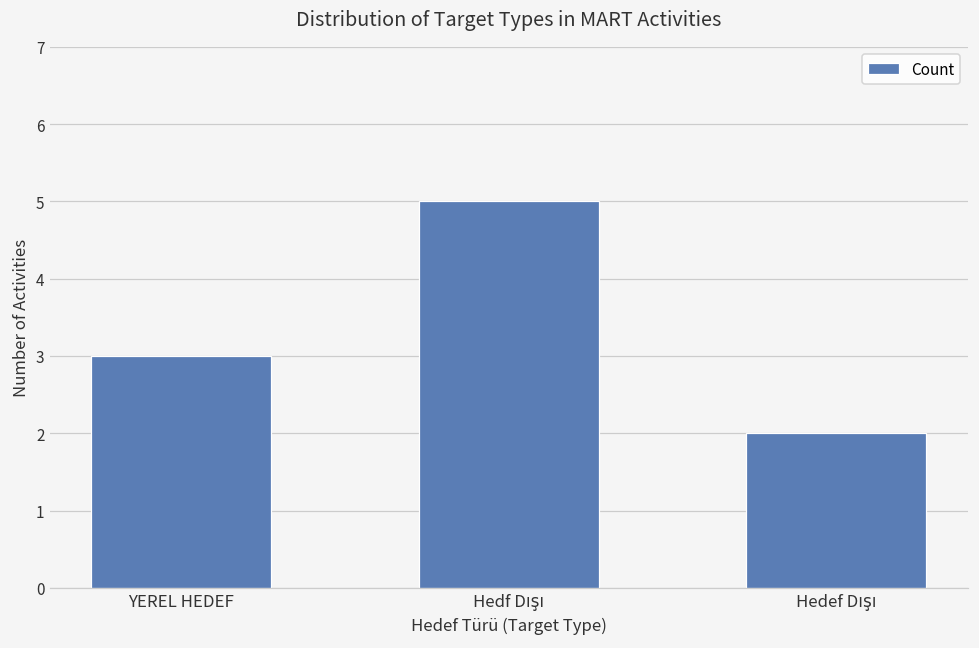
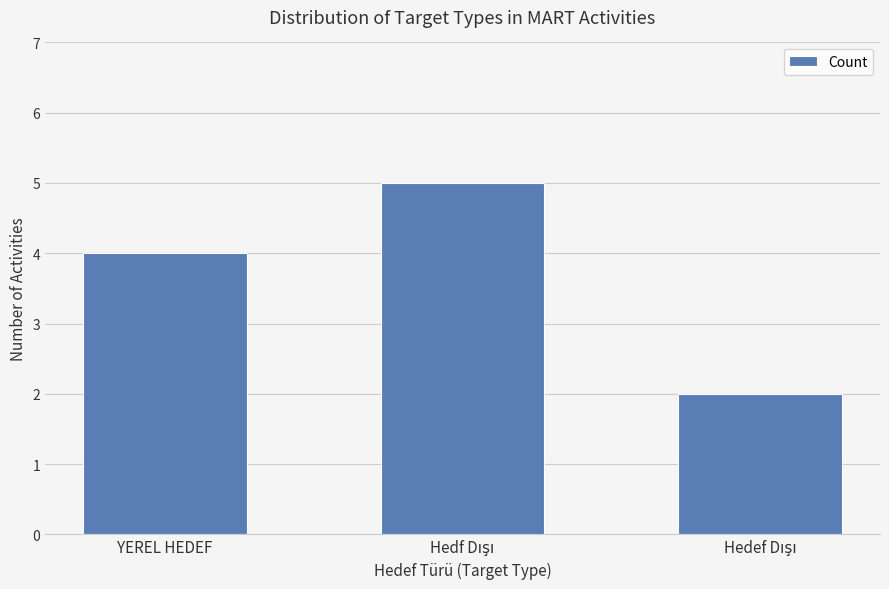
YEREL HEDEF: 3 -> 4
